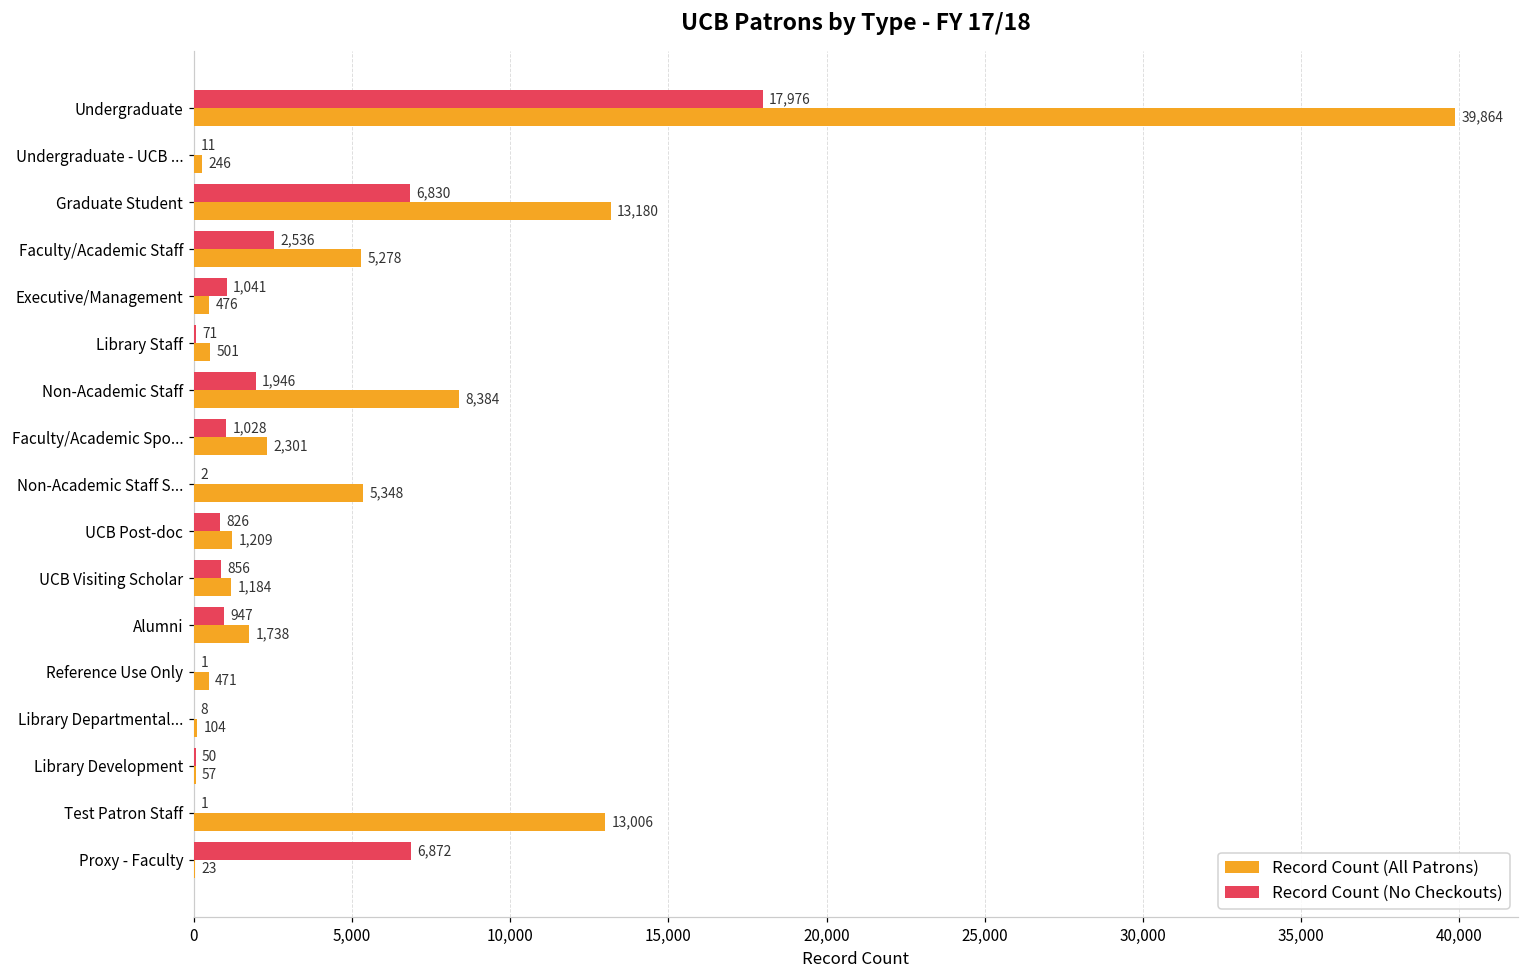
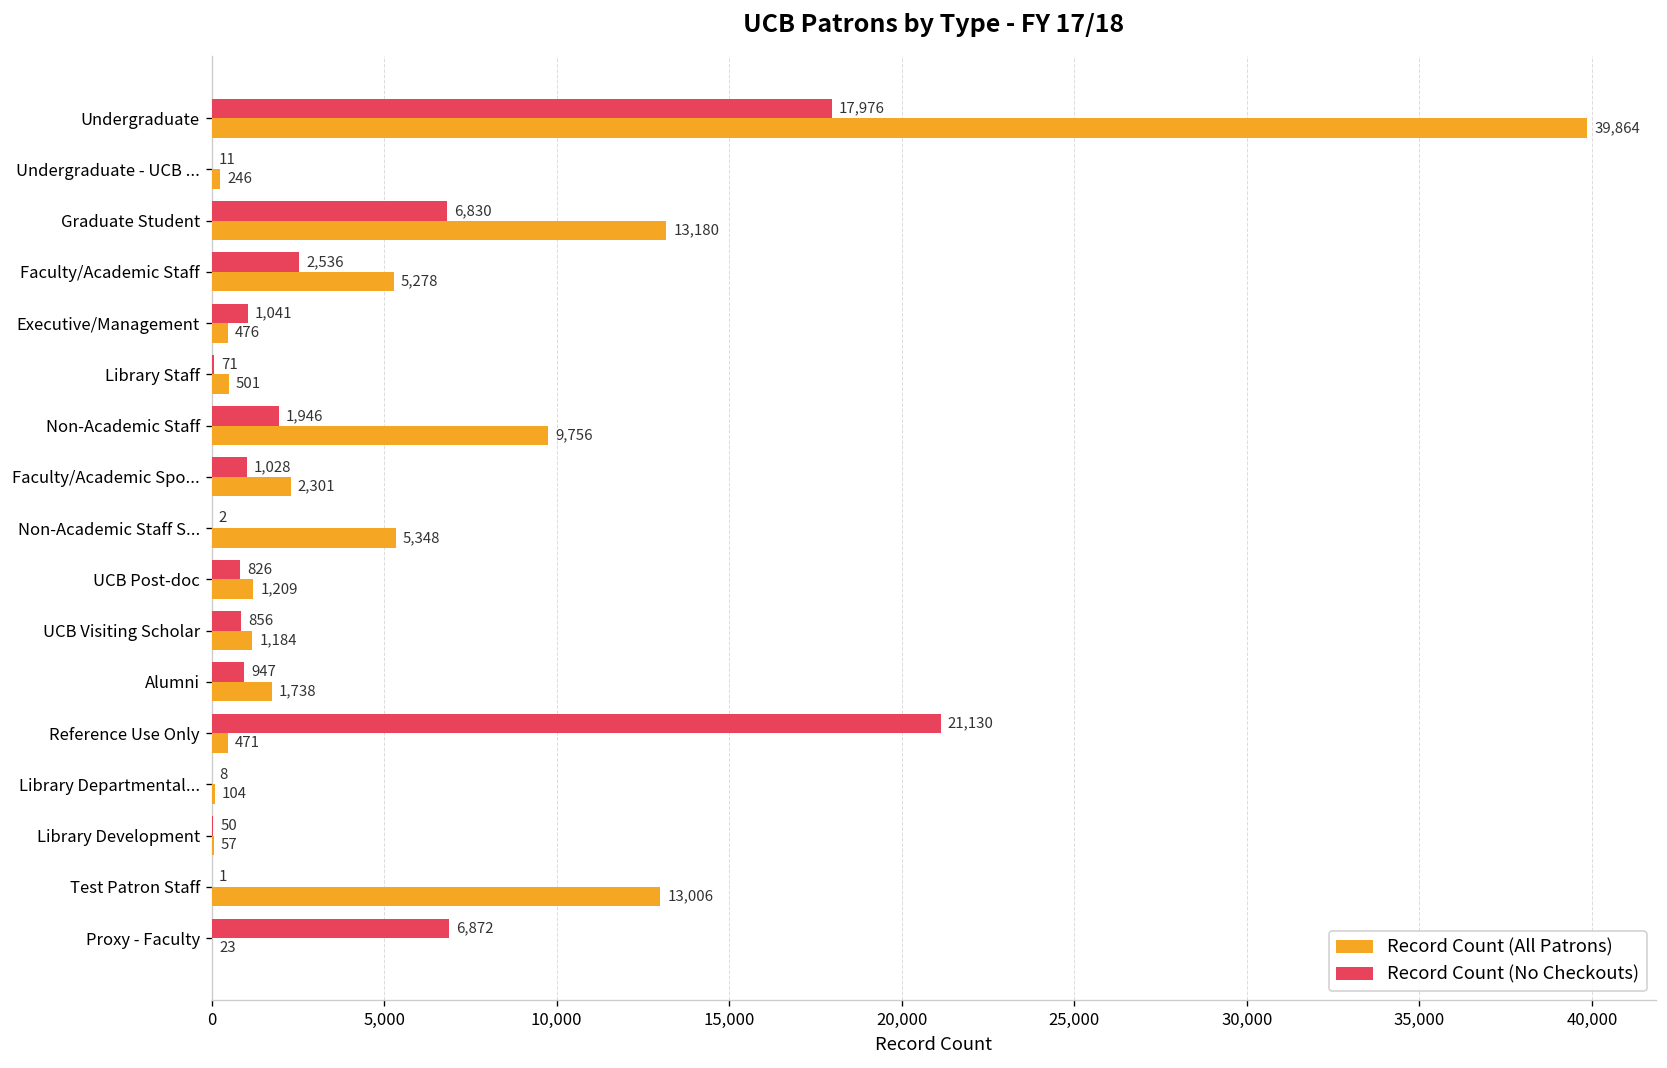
Record Count (All Patrons), Non-Academic Staff: 8,384 -> 9,756
Record Count (No Checkouts), Reference Use Only: 1 -> 21,130
